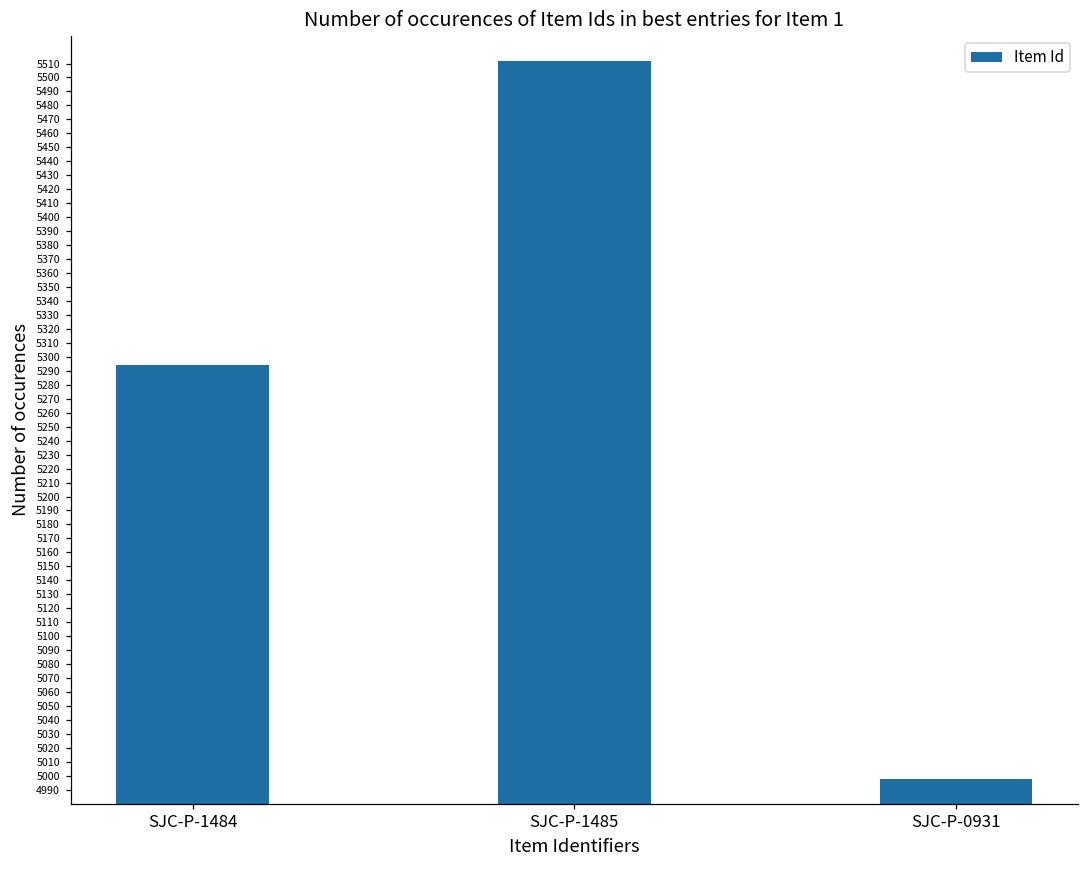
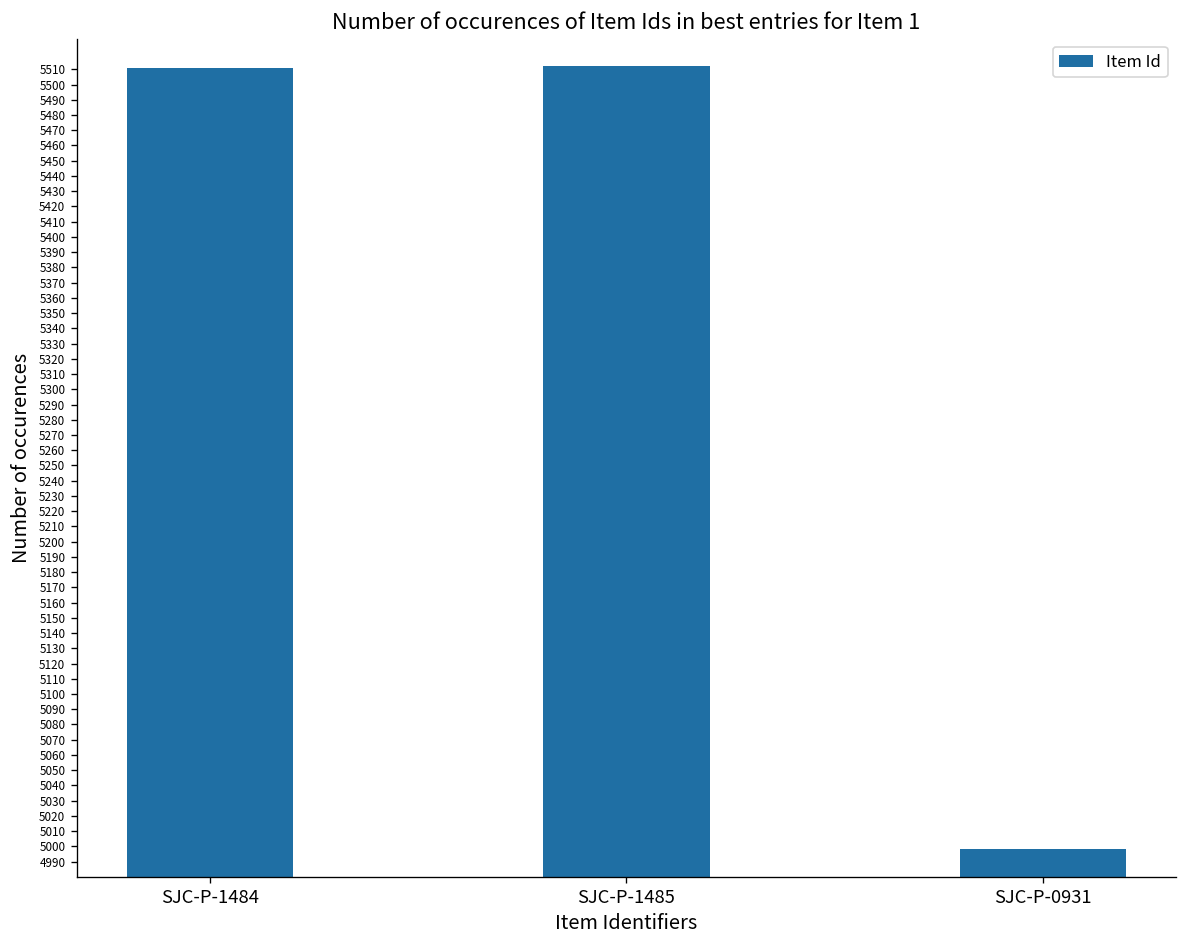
SJC-P-1484: 5294 -> 5511
